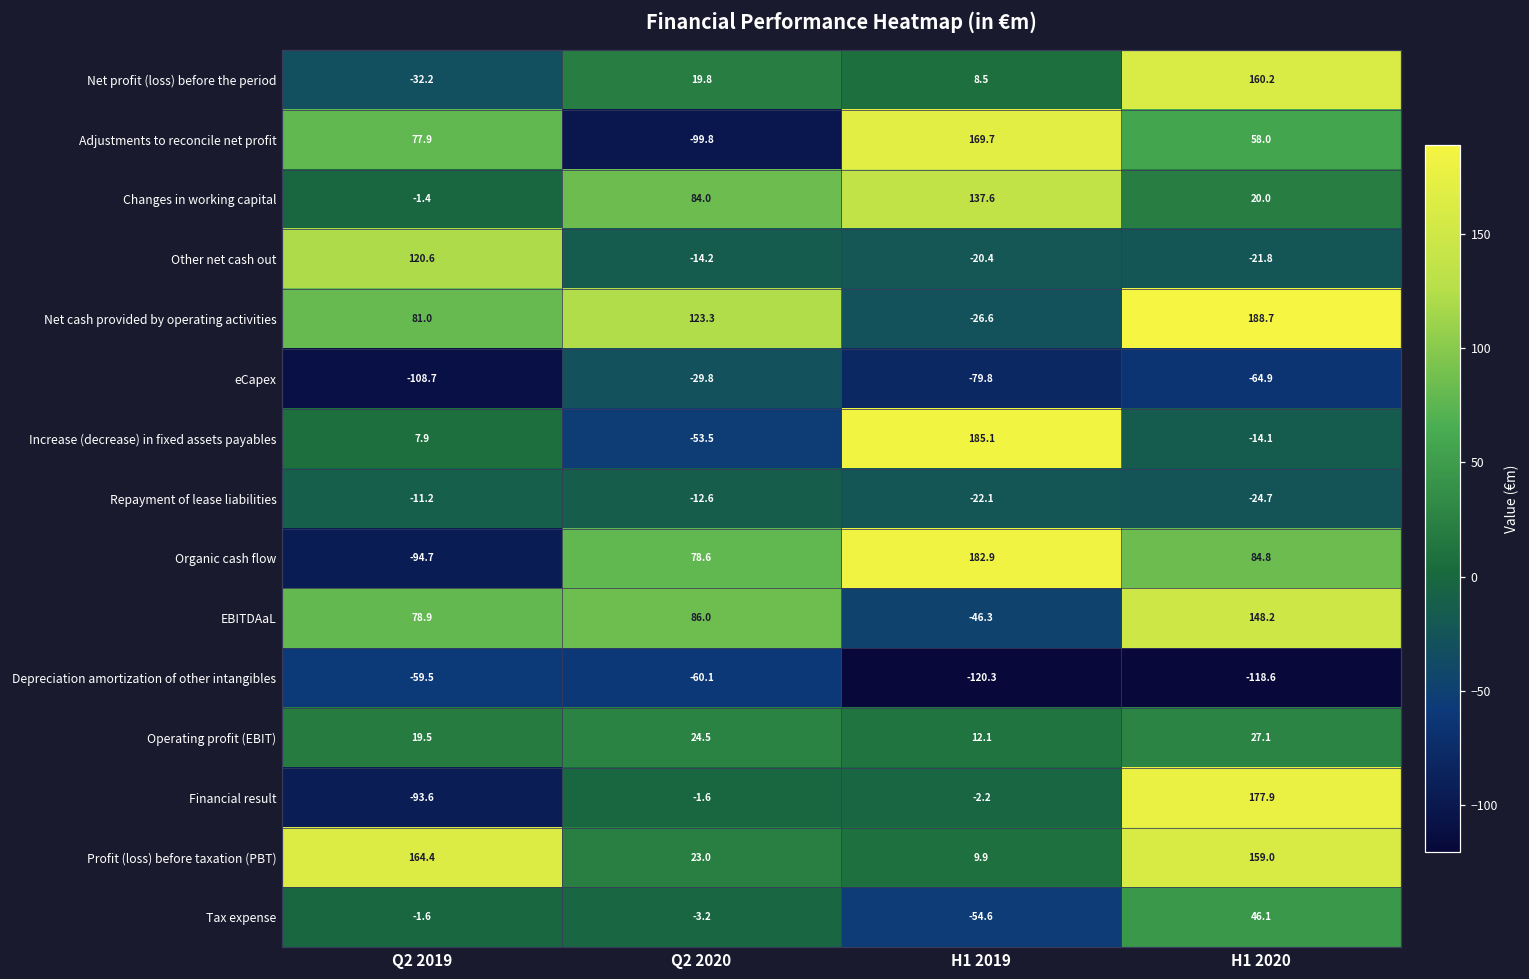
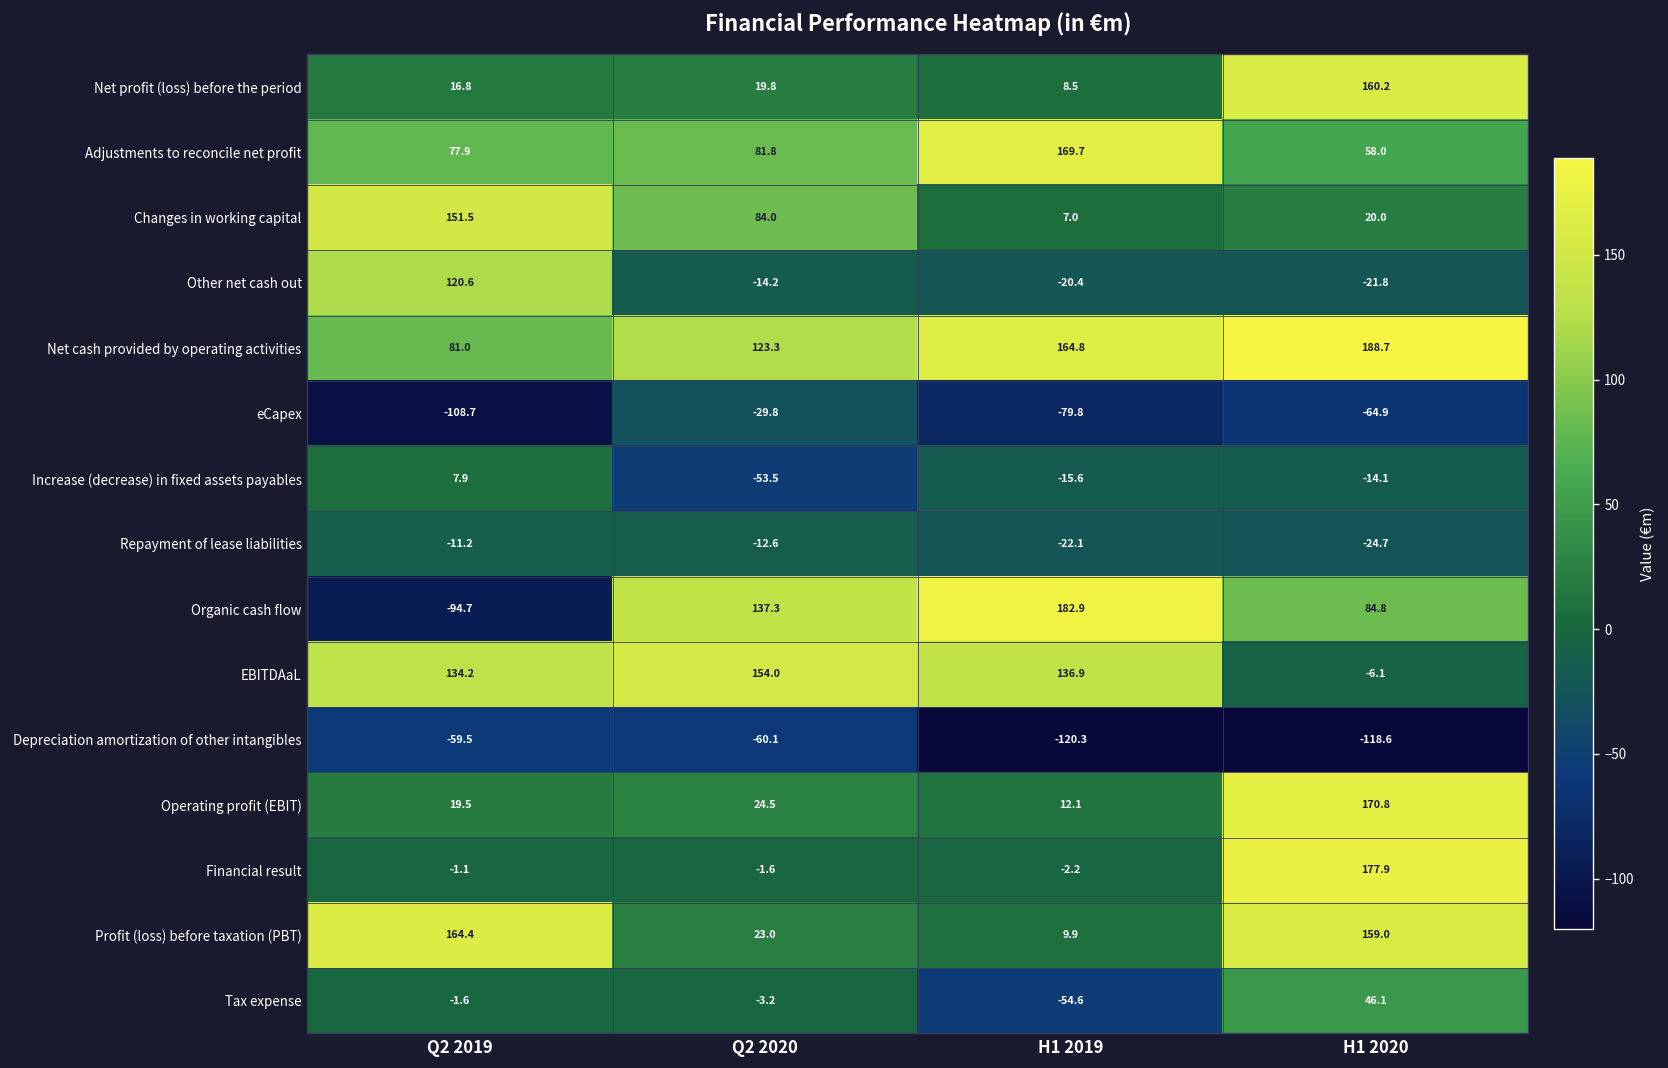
Net profit (loss) before the period, Q2 2019: -32.2 -> 16.8
Adjustments to reconcile net profit, Q2 2020: -99.8 -> 81.8
Changes in working capital, Q2 2019: -1.4 -> 151.5
Changes in working capital, H1 2019: 137.6 -> 7.0
Net cash provided by operating activities, H1 2019: -26.6 -> 164.8
Increase (decrease) in fixed assets payables, H1 2019: 185.1 -> -15.6
Organic cash flow, Q2 2020: 78.6 -> 137.3
EBITDAaL, Q2 2019: 78.9 -> 134.2
EBITDAaL, Q2 2020: 86.0 -> 154.0
EBITDAaL, H1 2019: -46.3 -> 136.9
EBITDAaL, H1 2020: 148.2 -> -6.1
Operating profit (EBIT), H1 2020: 27.1 -> 170.8
Financial result, Q2 2019: -93.6 -> -1.1
